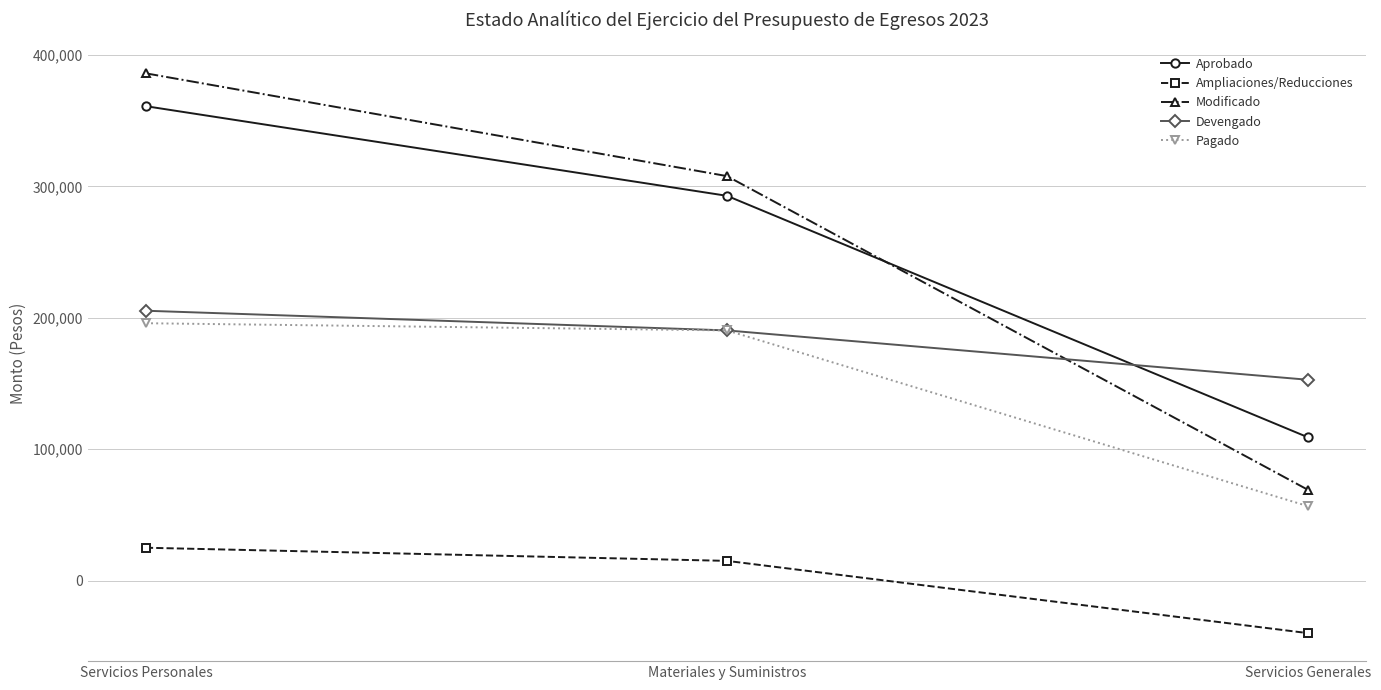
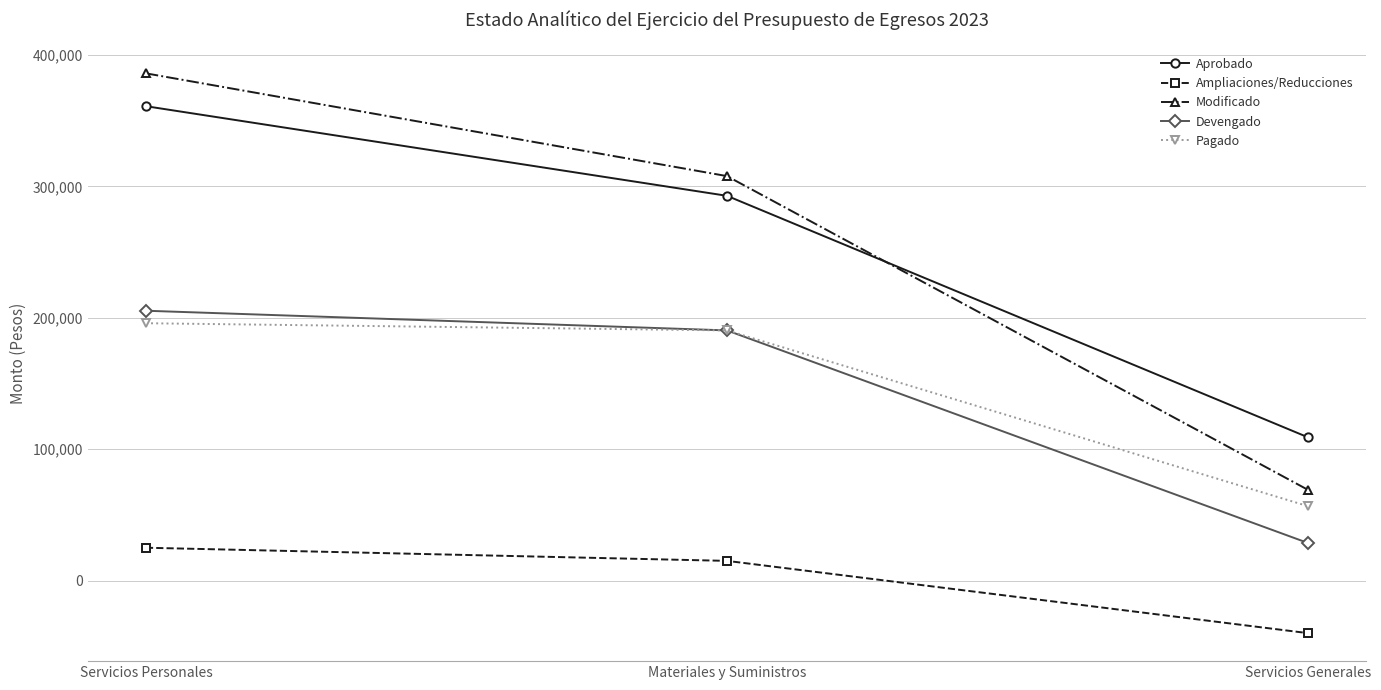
Devengado, Servicios Generales: 153,000 -> 29,000
